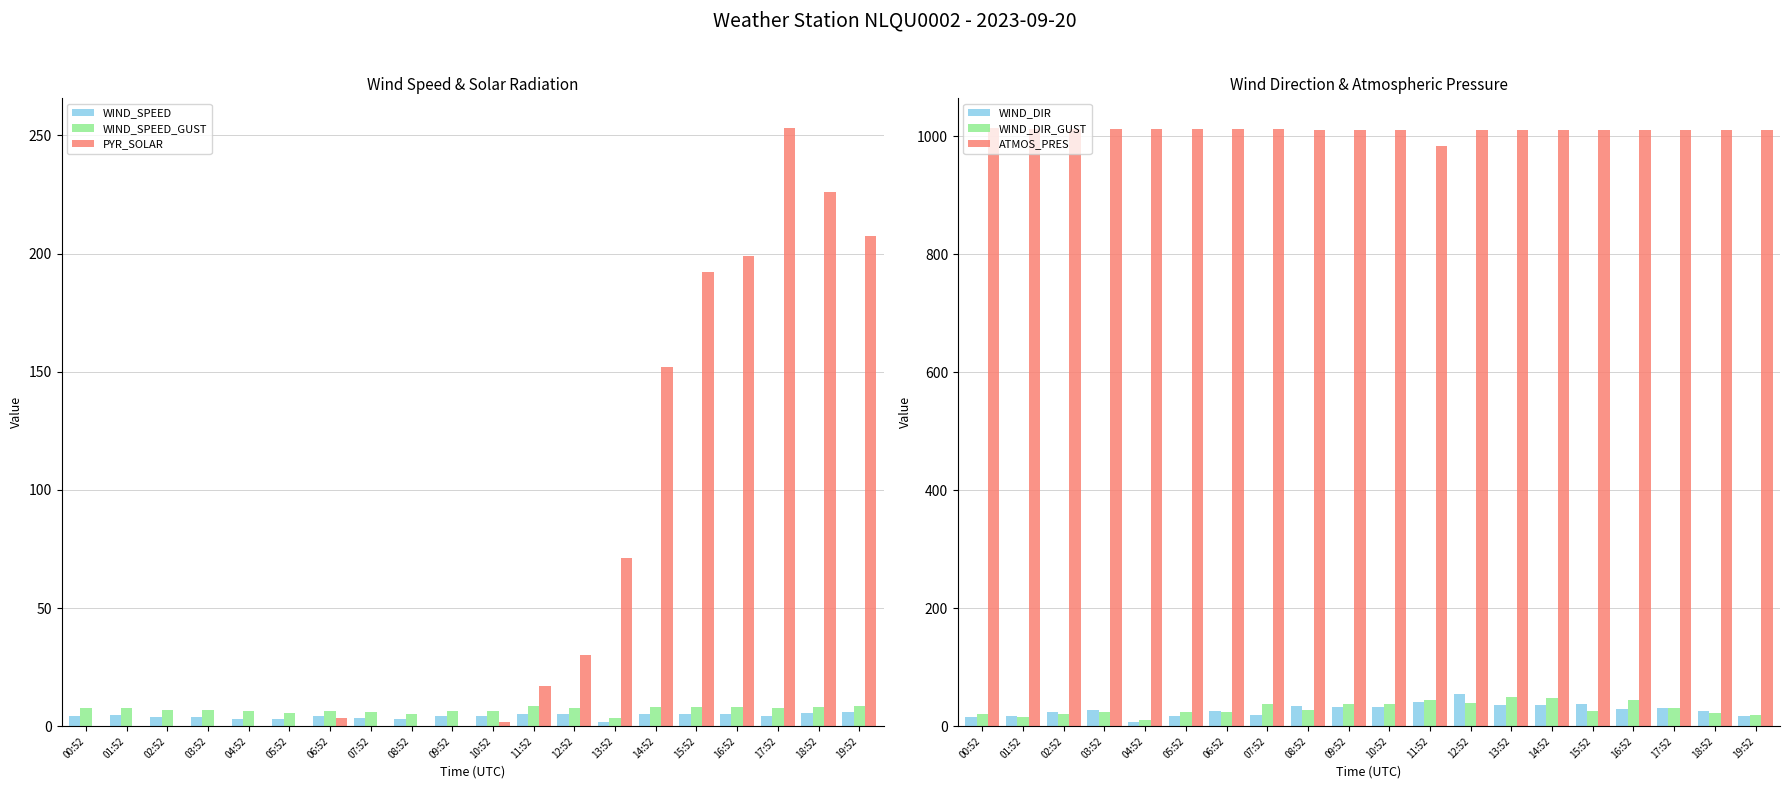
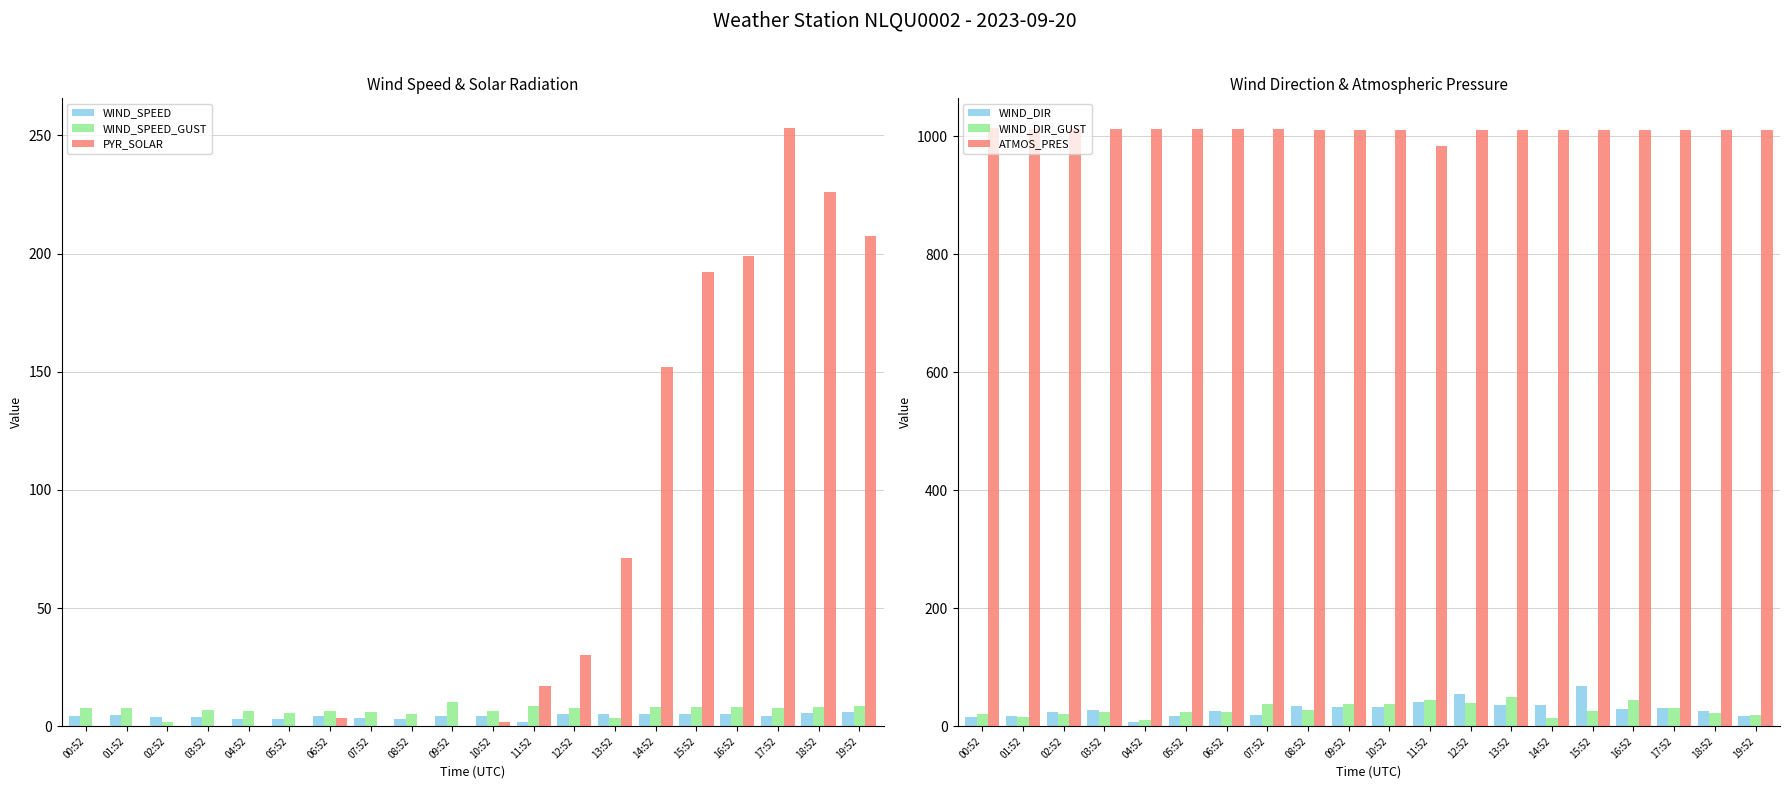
Wind Speed & Solar Radiation, WIND_SPEED_GUST, 02:52: 7 -> 2
Wind Speed & Solar Radiation, WIND_SPEED_GUST, 09:52: 6 -> 10
Wind Speed & Solar Radiation, WIND_SPEED, 11:52: 5 -> 2
Wind Speed & Solar Radiation, WIND_SPEED, 13:52: 2 -> 5
Wind Direction & Atmospheric Pressure, WIND_DIR_GUST, 14:52: 50 -> 10
Wind Direction & Atmospheric Pressure, WIND_DIR, 15:52: 40 -> 70
